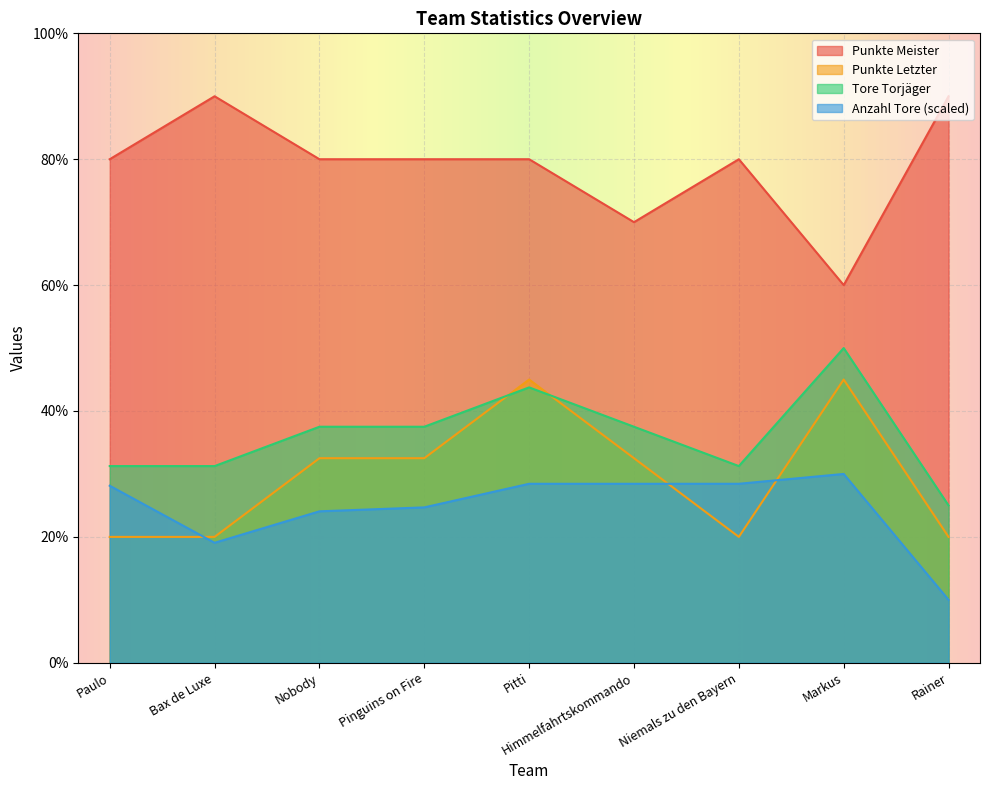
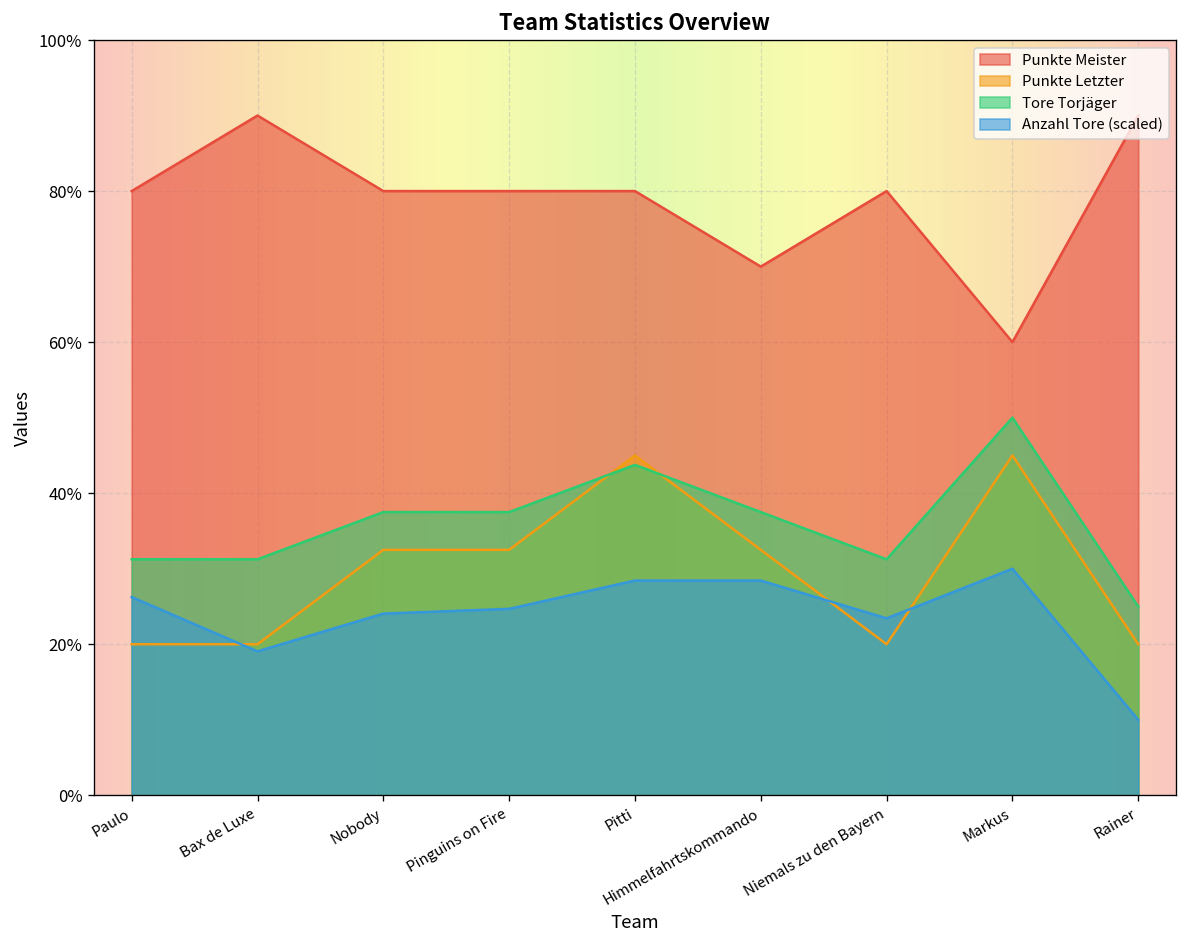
Anzahl Tore (scaled), Paulo: 28% -> 26%
Anzahl Tore (scaled), Niemals zu den Bayern: 28% -> 23%
